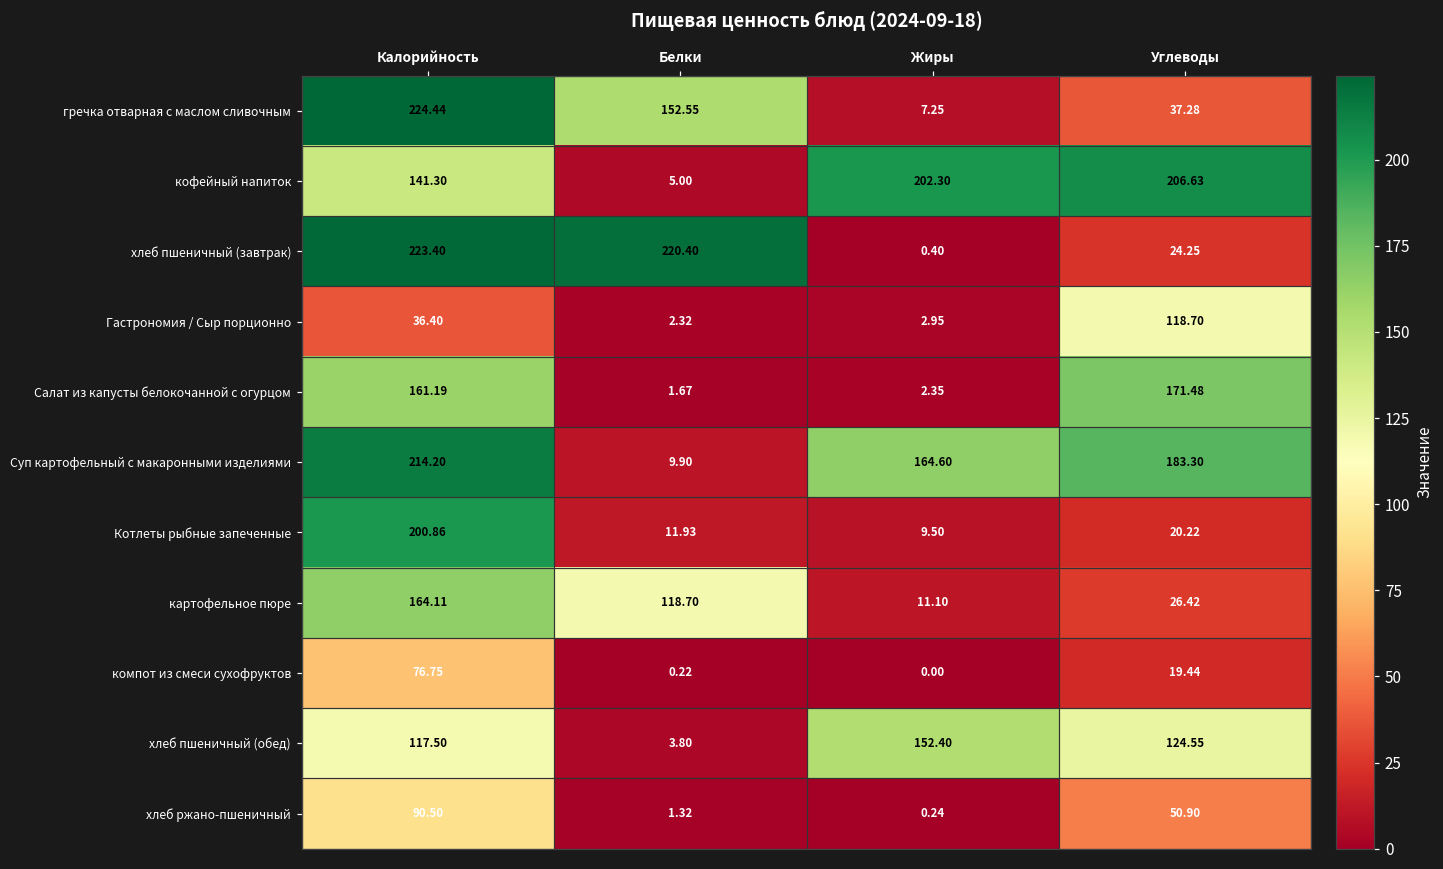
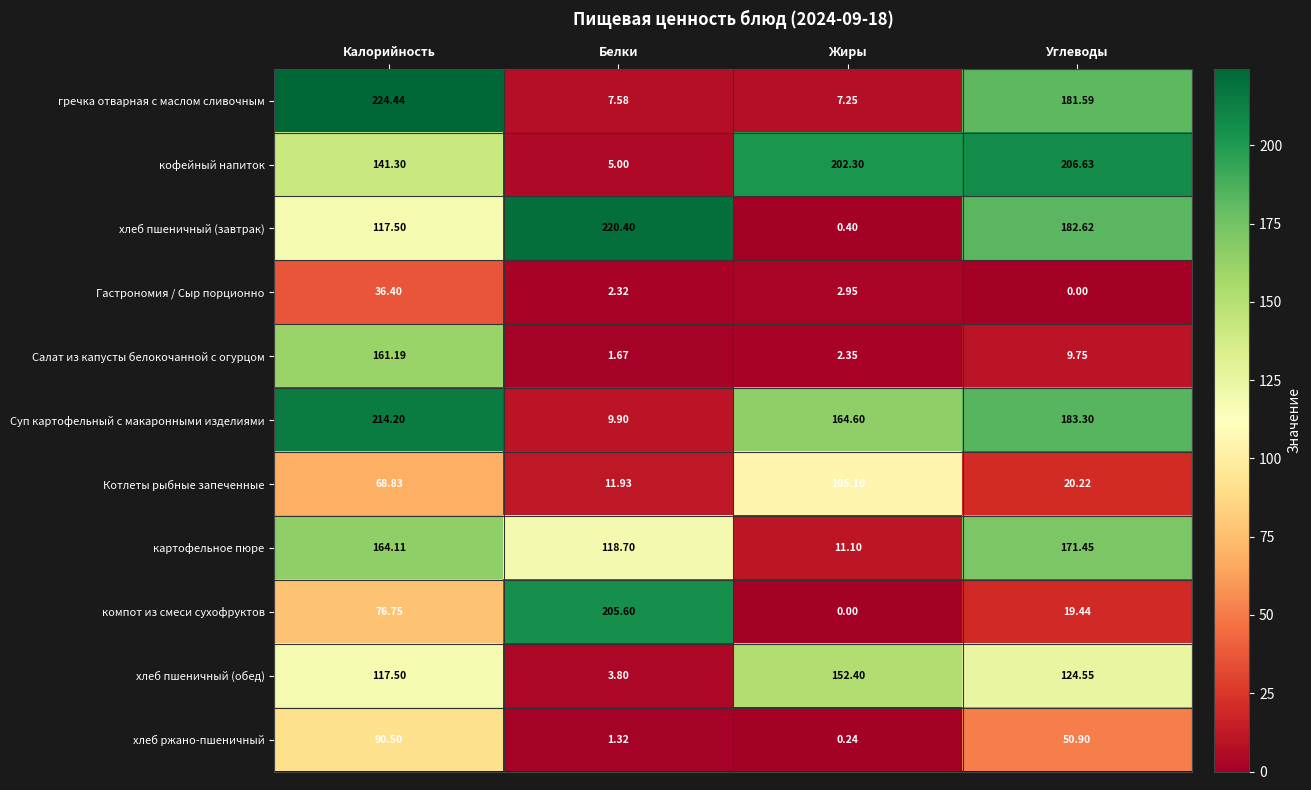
гречка отварная с маслом сливочным, Белки: 152.55 -> 7.58
гречка отварная с маслом сливочным, Углеводы: 37.28 -> 181.59
хлеб пшеничный (завтрак), Калорийность: 223.40 -> 117.50
хлеб пшеничный (завтрак), Углеводы: 24.25 -> 182.62
Гастрономия / Сыр порционно, Углеводы: 118.70 -> 0.00
Салат из капусты белокочанной с огурцом, Углеводы: 171.48 -> 9.75
Котлеты рыбные запеченные, Калорийность: 200.86 -> 68.83
Котлеты рыбные запеченные, Жиры: 9.50 -> 105.10
картофельное пюре, Углеводы: 26.42 -> 171.45
компот из смеси сухофруктов, Белки: 0.22 -> 205.60
